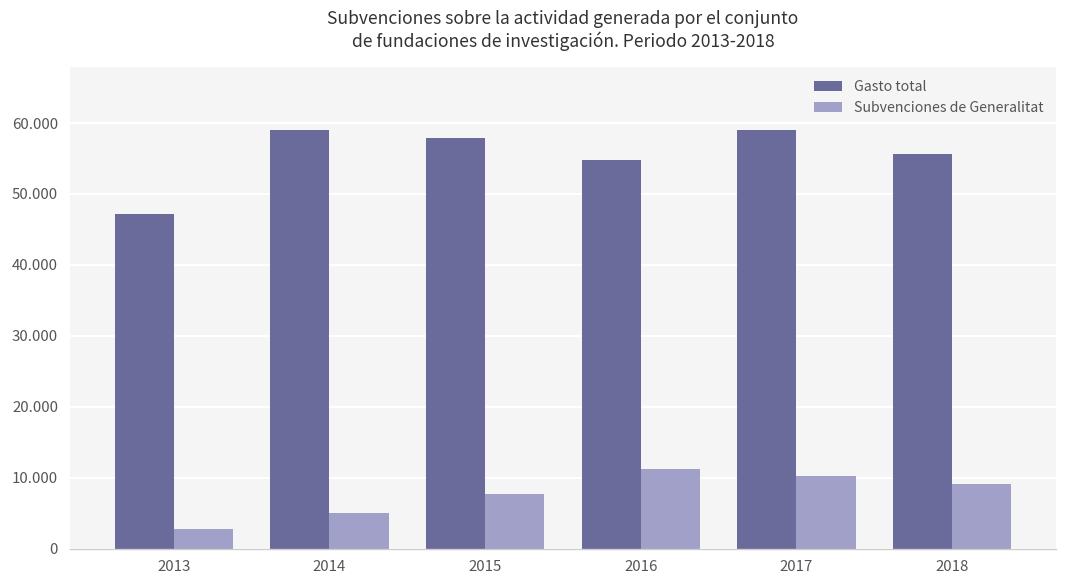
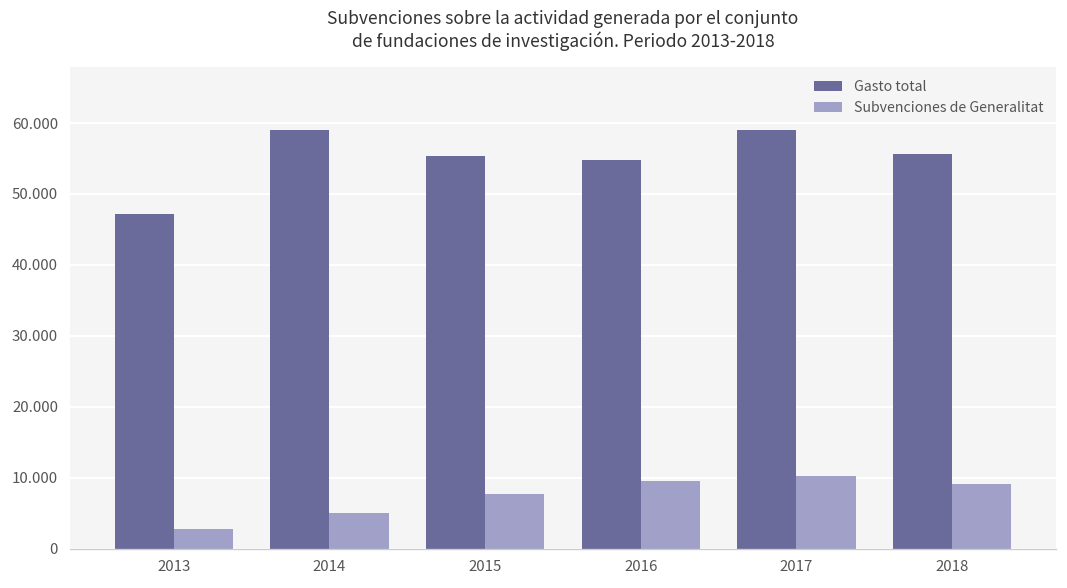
Gasto total, 2015: 58 -> 55
Subvenciones de Generalitat, 2016: 11 -> 10
